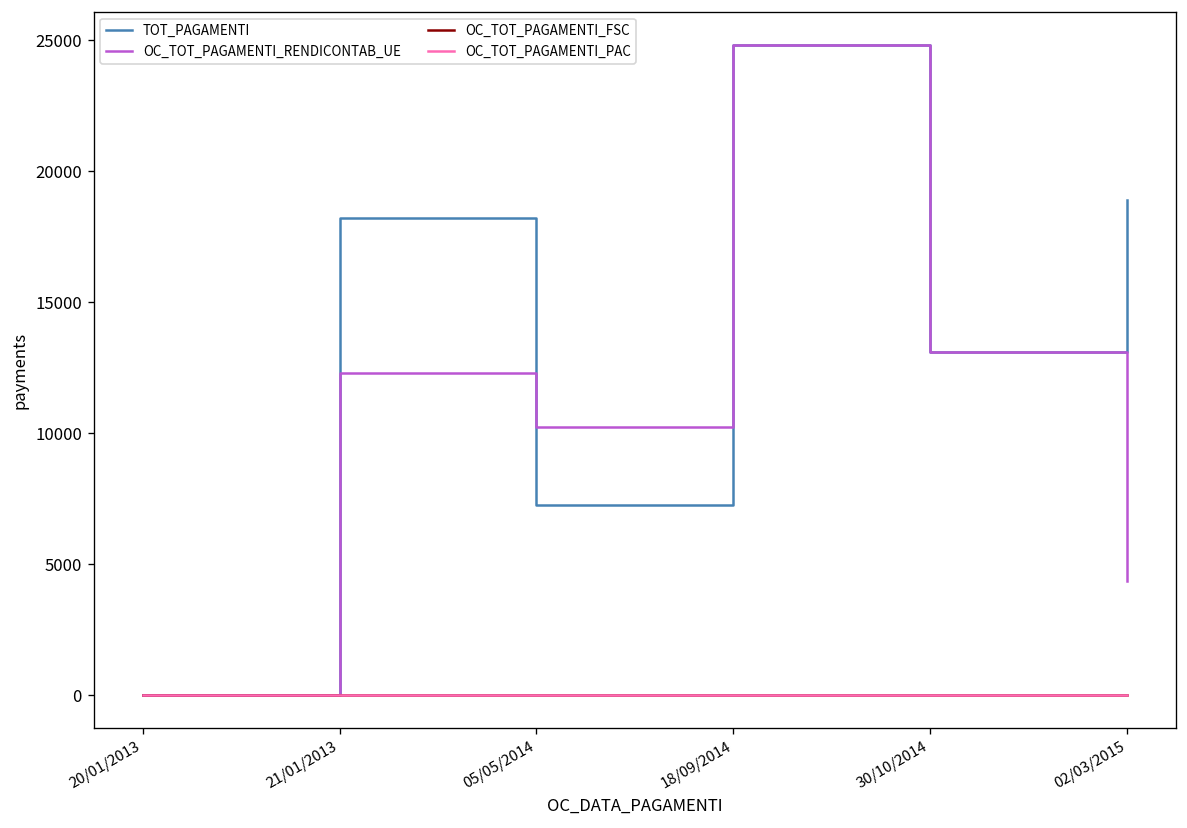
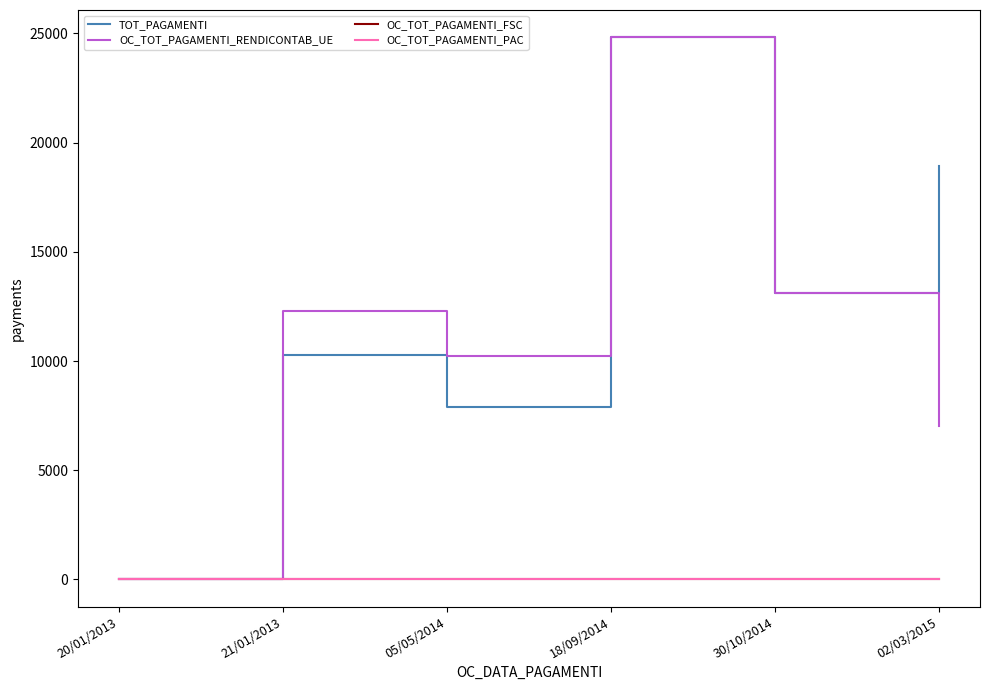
TOT_PAGAMENTI, 21/01/2013: 18200 -> 10300
TOT_PAGAMENTI, 05/05/2014: 7300 -> 7900
OC_TOT_PAGAMENTI_RENDICONTAB_UE, 02/03/2015: 4400 -> 7000
